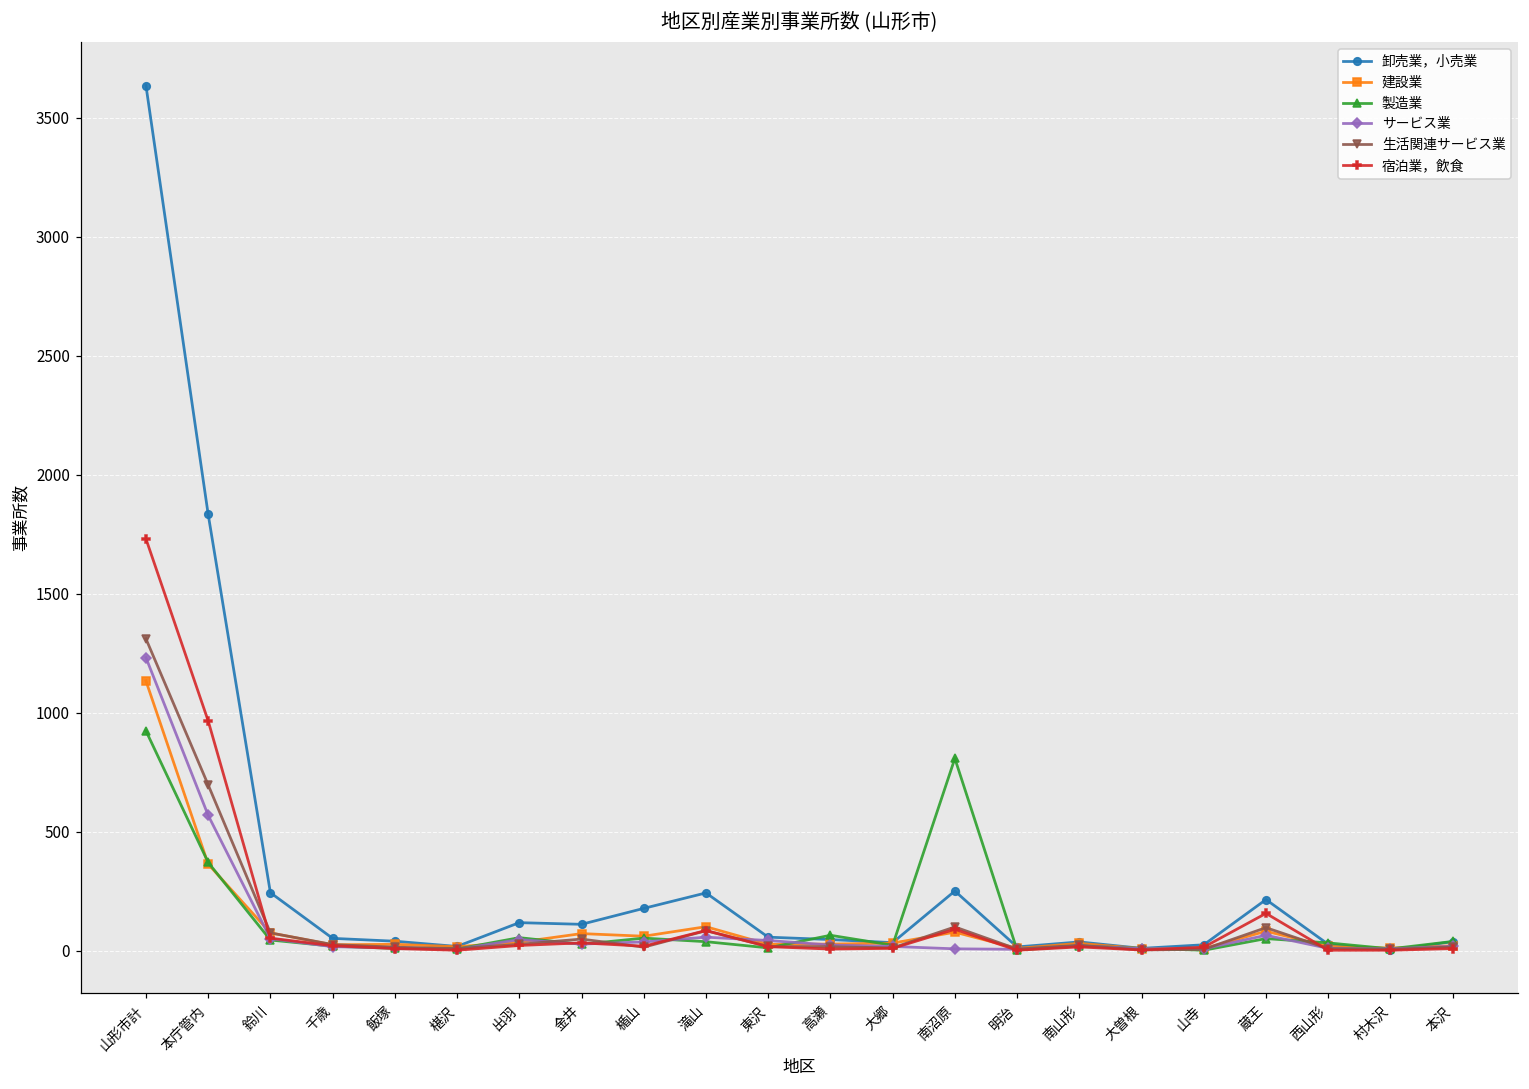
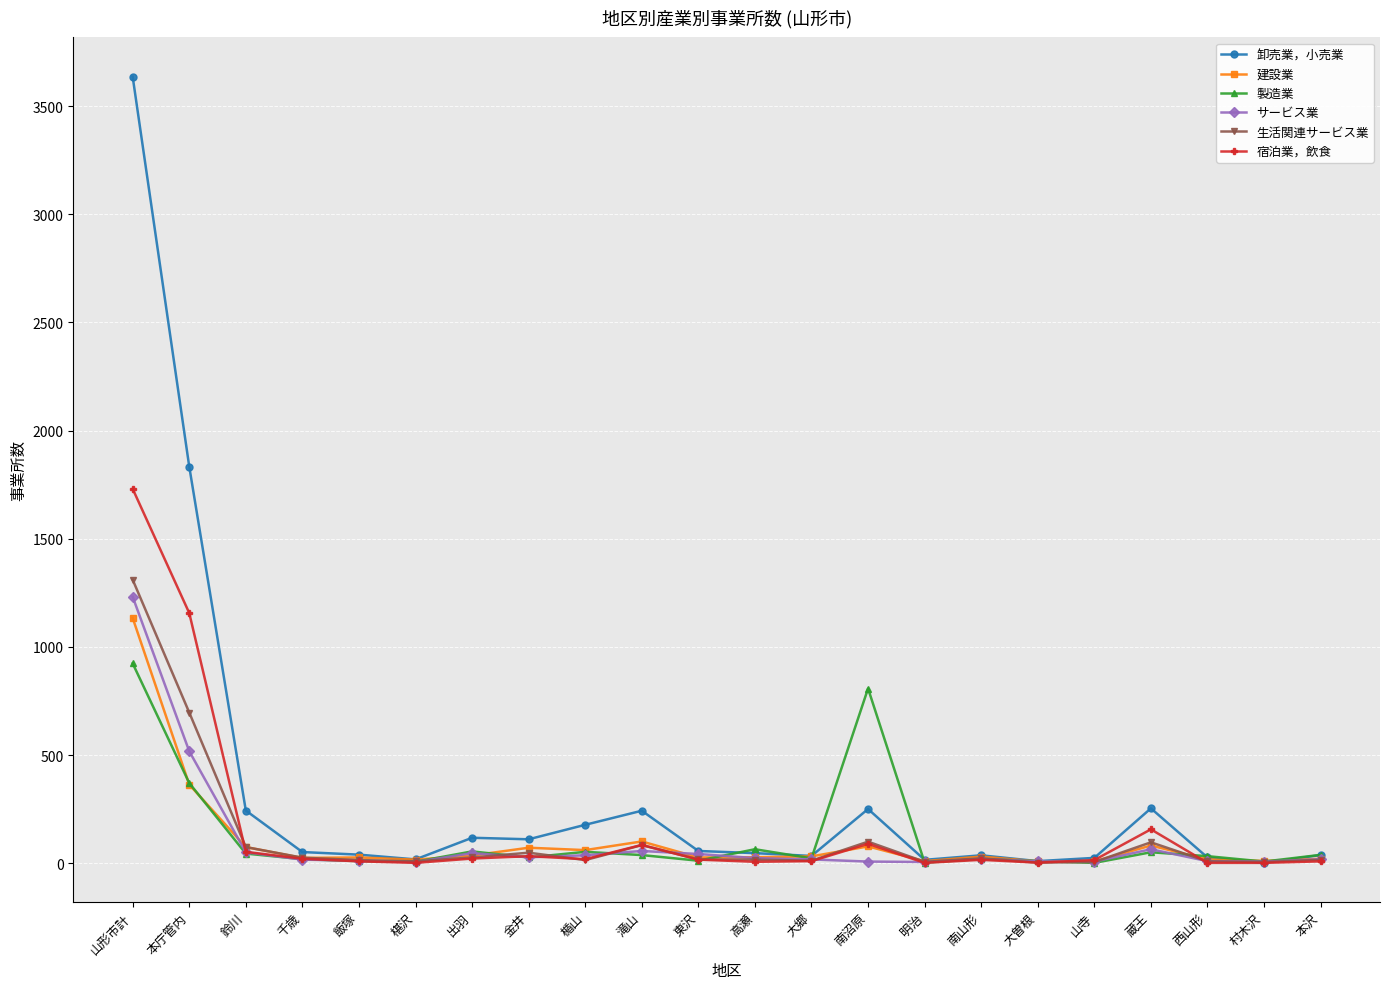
サービス業, 本庁管内: 570 -> 520
宿泊業，飲食, 本庁管内: 970 -> 1160
卸売業，小売業, 蔵王: 220 -> 250
